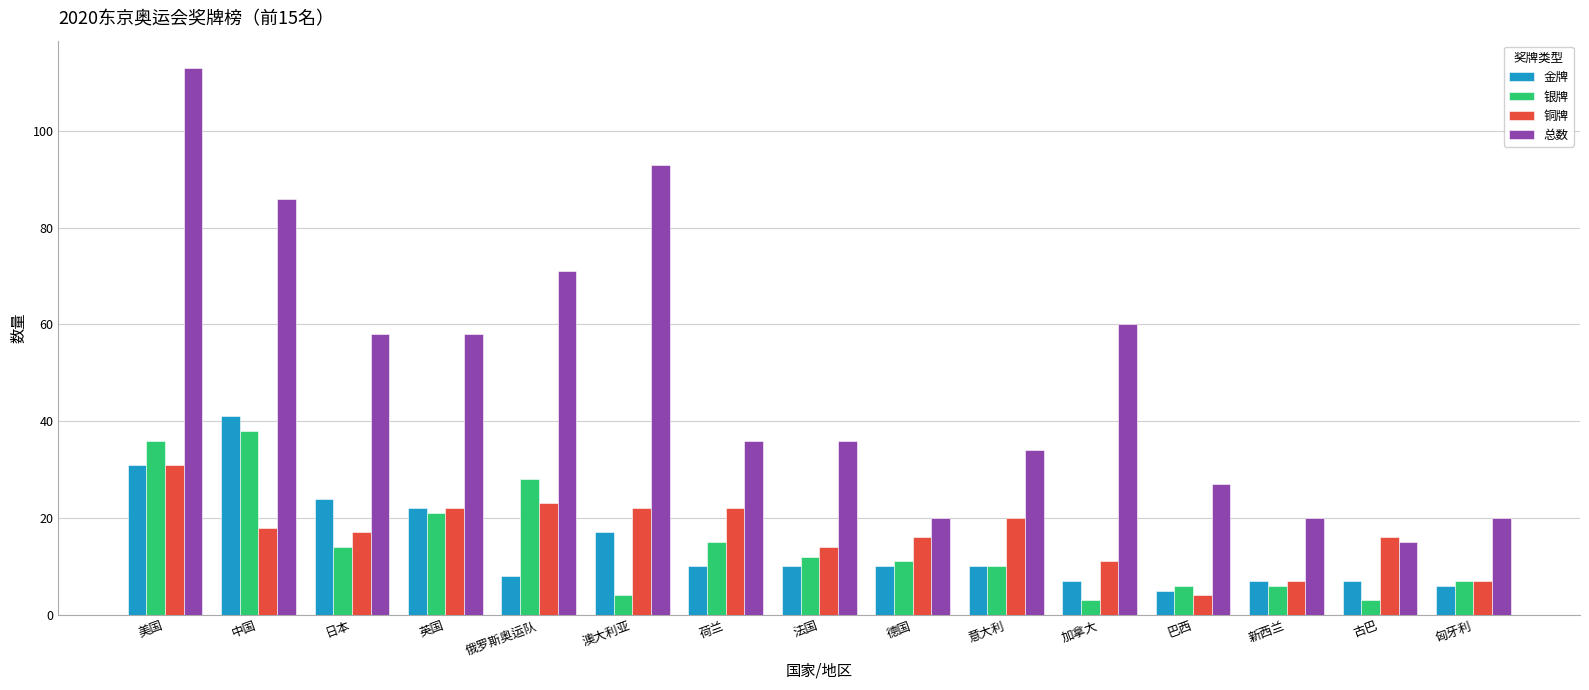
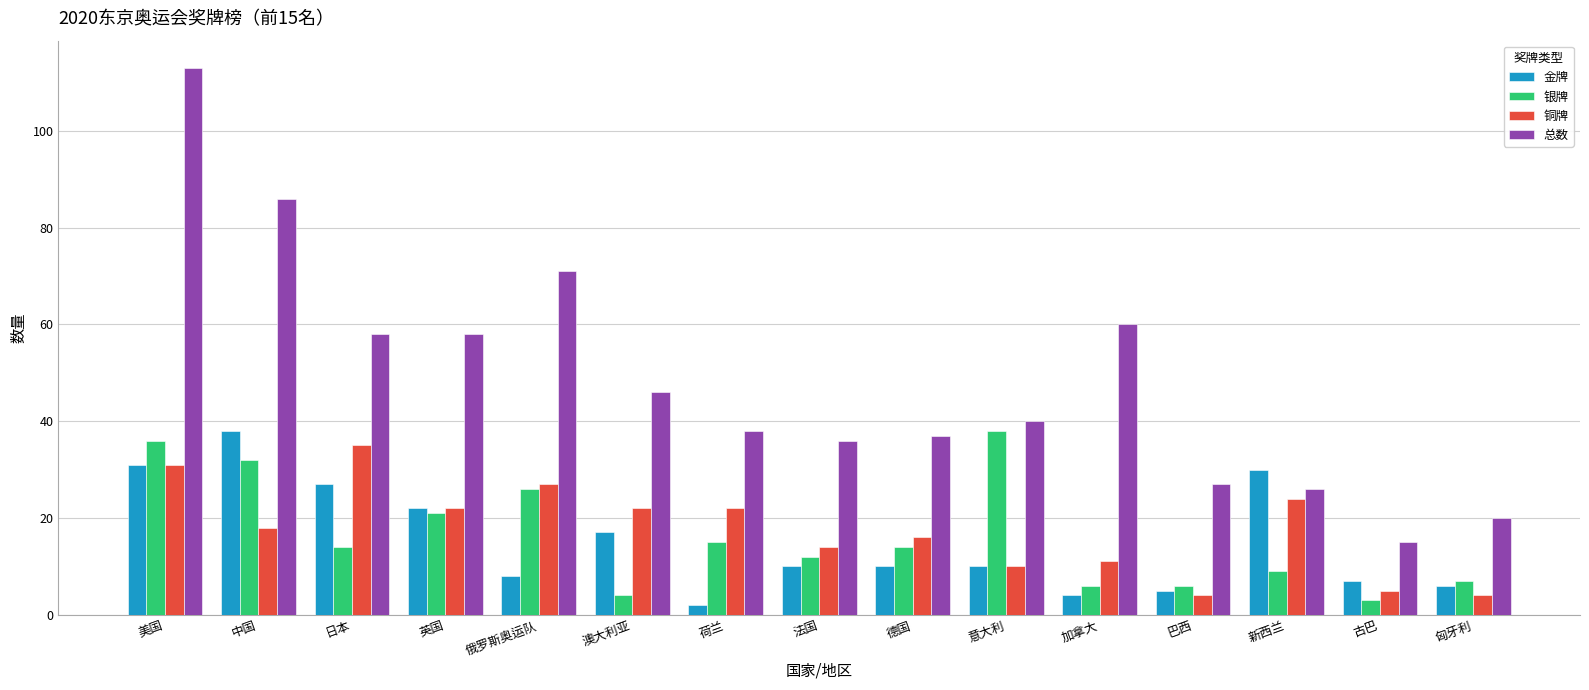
金牌, 中国: 41 -> 38
银牌, 中国: 38 -> 32
金牌, 日本: 24 -> 27
铜牌, 日本: 17 -> 35
银牌, 俄罗斯奥运队: 28 -> 26
铜牌, 俄罗斯奥运队: 23 -> 27
总数, 澳大利亚: 93 -> 46
金牌, 荷兰: 10 -> 2
总数, 荷兰: 36 -> 38
银牌, 德国: 11 -> 14
总数, 德国: 20 -> 37
银牌, 意大利: 10 -> 38
铜牌, 意大利: 20 -> 10
总数, 意大利: 34 -> 40
金牌, 加拿大: 7 -> 4
银牌, 加拿大: 3 -> 6
金牌, 新西兰: 7 -> 30
银牌, 新西兰: 6 -> 9
铜牌, 新西兰: 7 -> 24
总数, 新西兰: 20 -> 26
铜牌, 古巴: 16 -> 5
铜牌, 匈牙利: 7 -> 4
